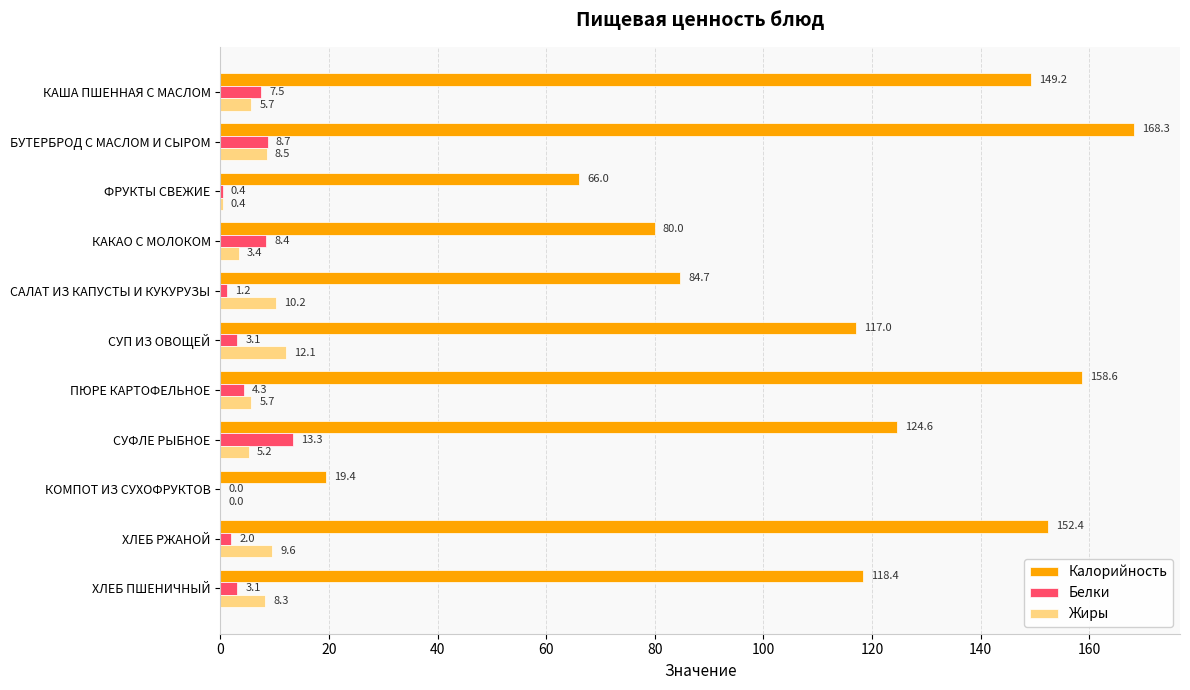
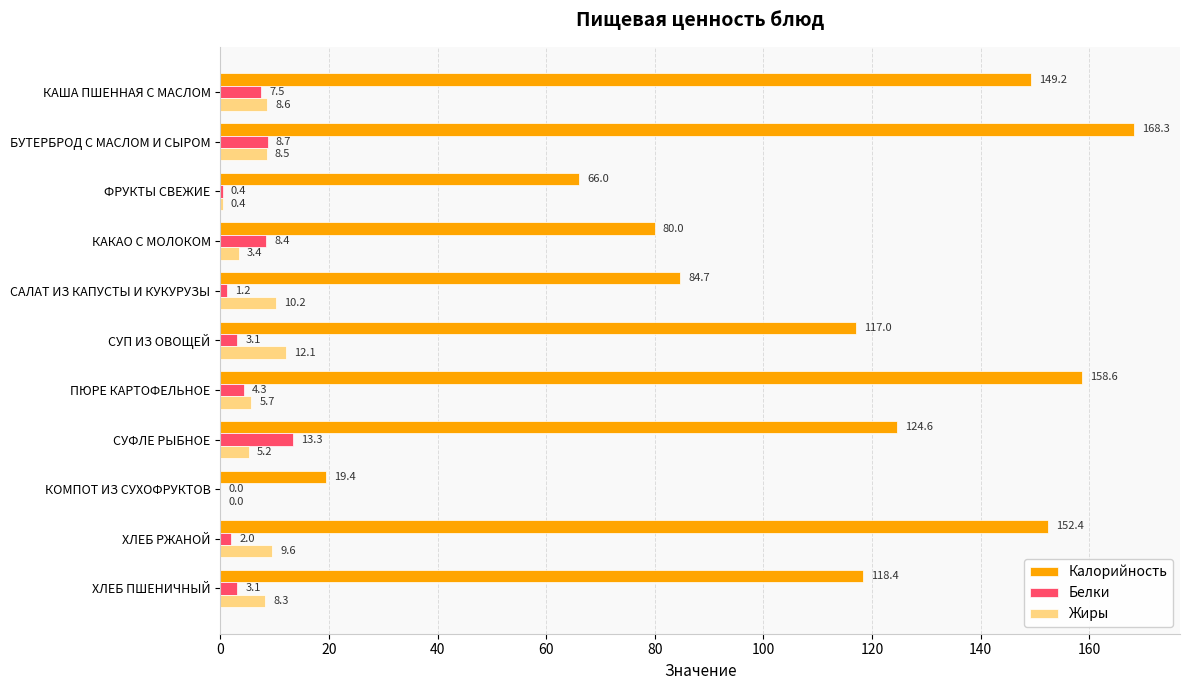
Жиры, КАША ПШЕННАЯ С МАСЛОМ: 5.7 -> 8.6
